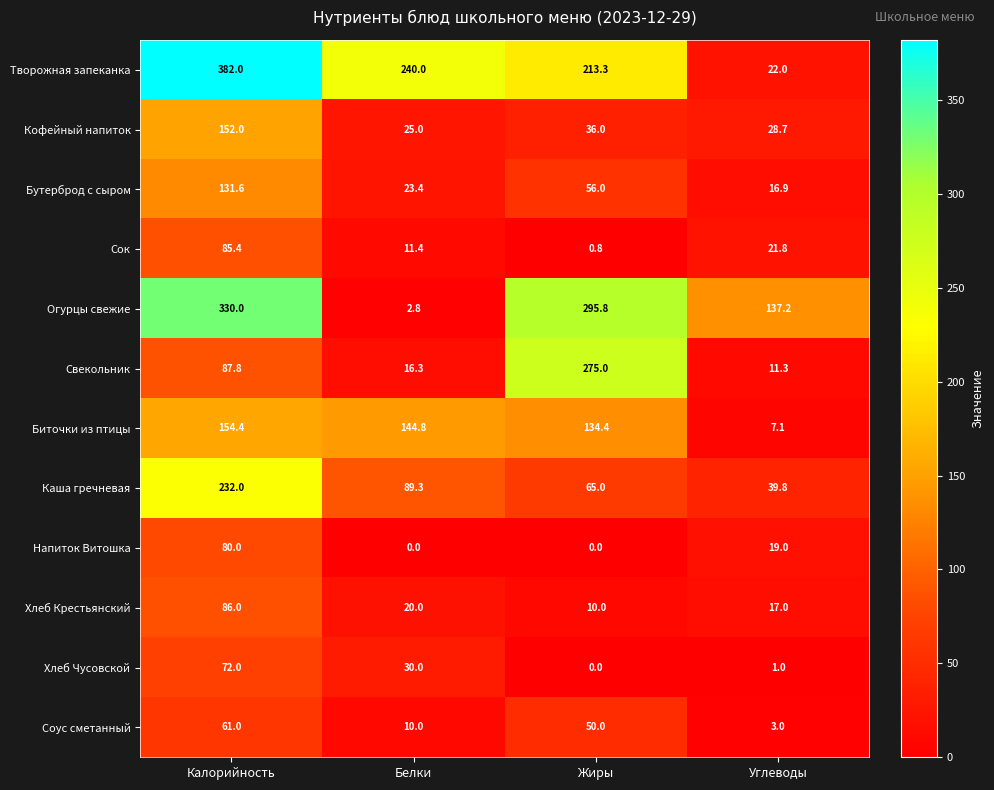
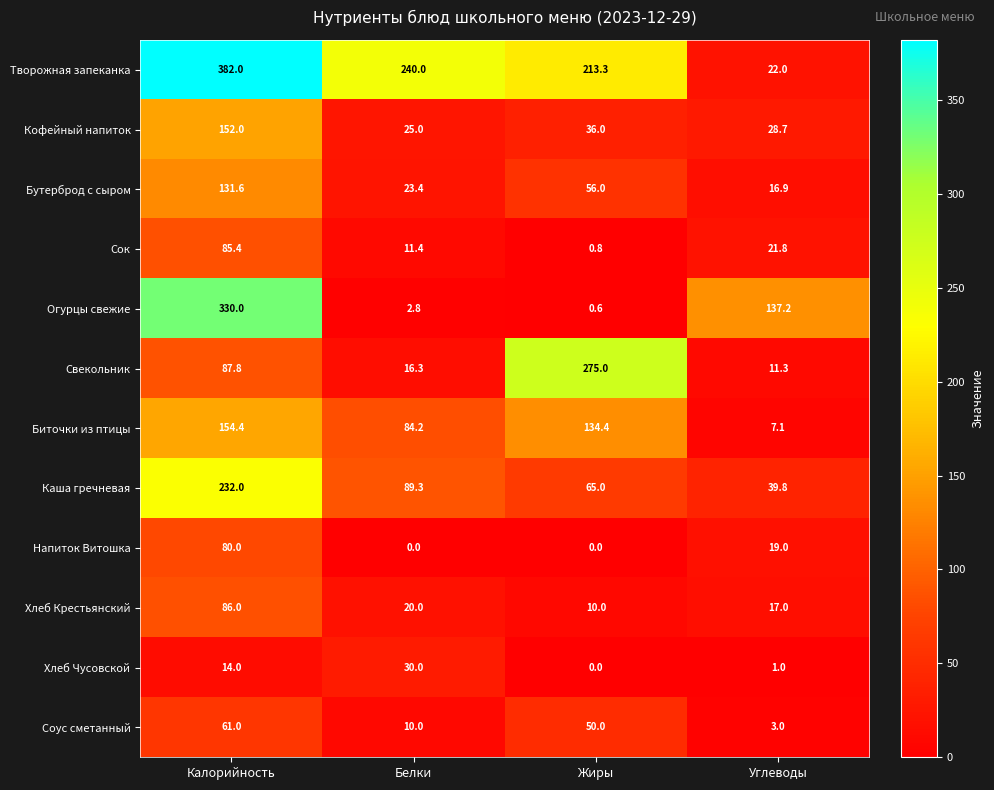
Огурцы свежие, Жиры: 295.8 -> 0.6
Биточки из птицы, Белки: 144.8 -> 84.2
Хлеб Чусовской, Калорийность: 72.0 -> 14.0
